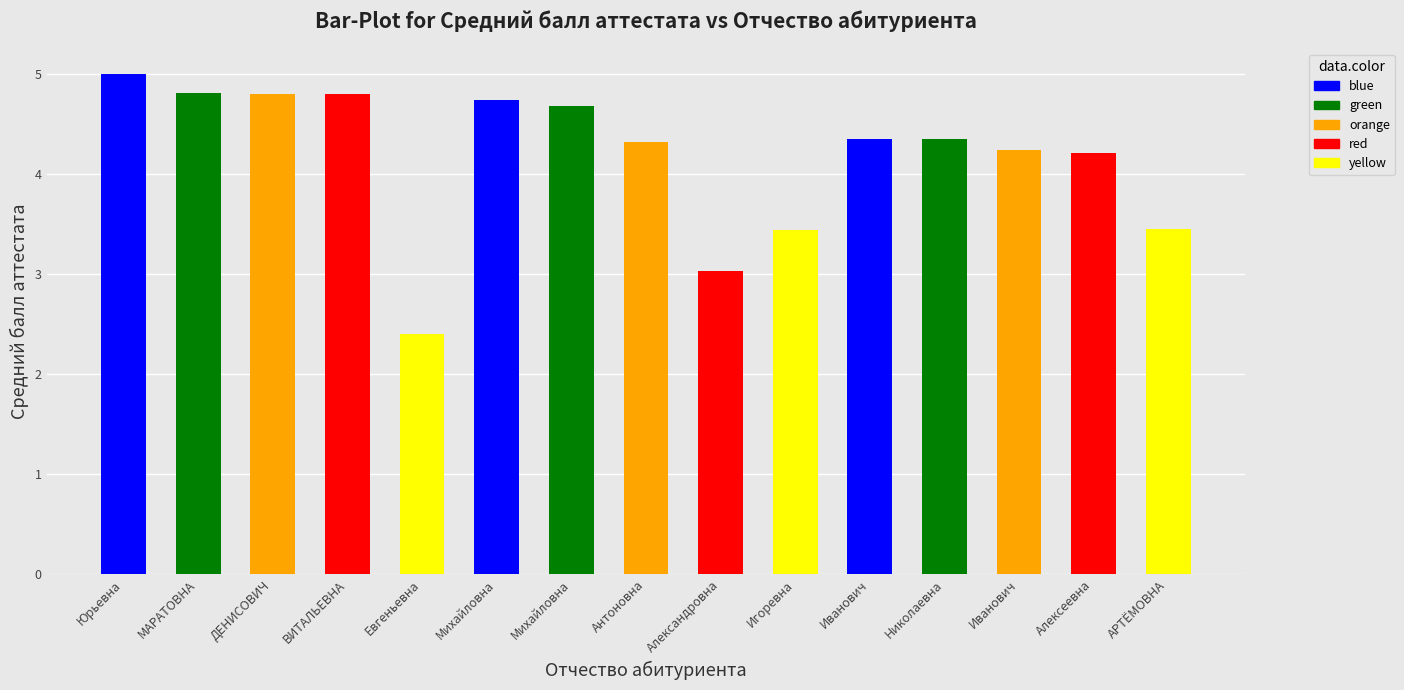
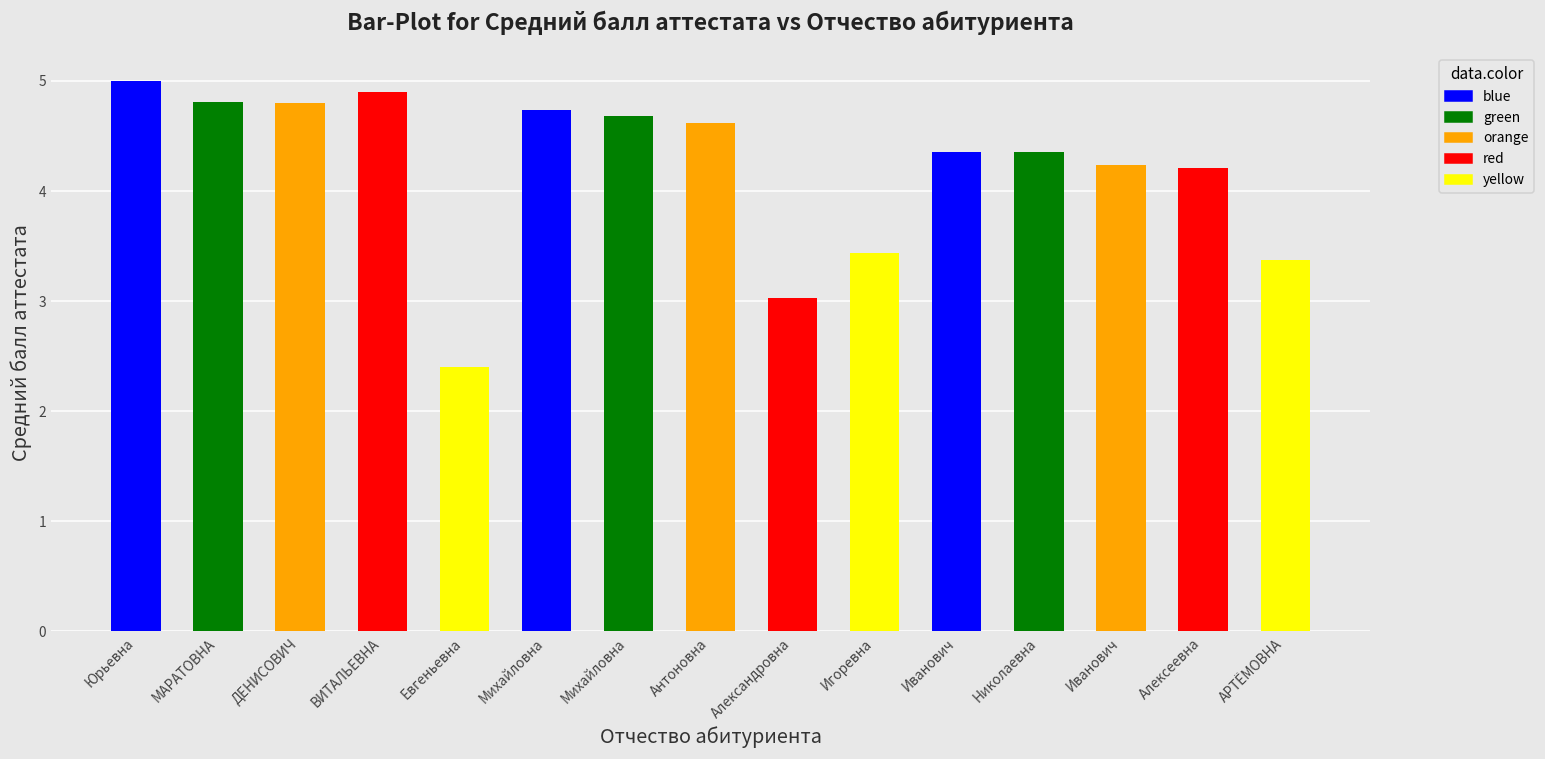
ВИТАЛЬЕВНА: 4.8 -> 4.9
Антоновна: 4.32 -> 4.62
АРТЁМОВНА: 3.45 -> 3.37
